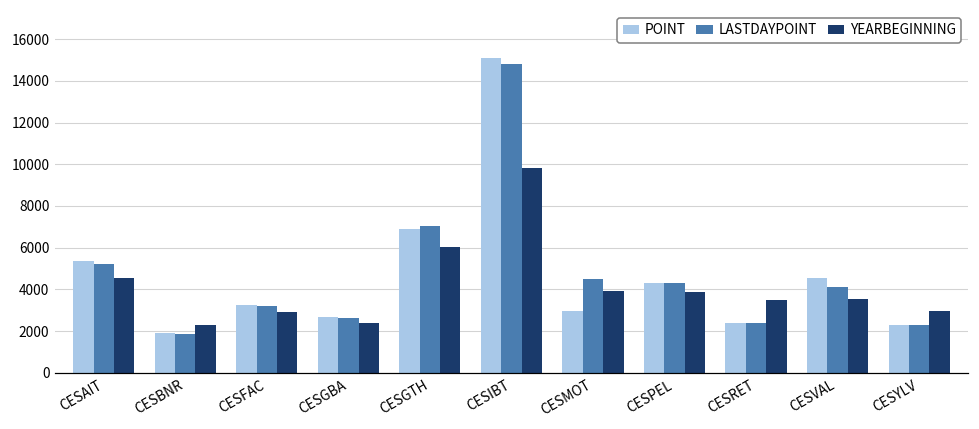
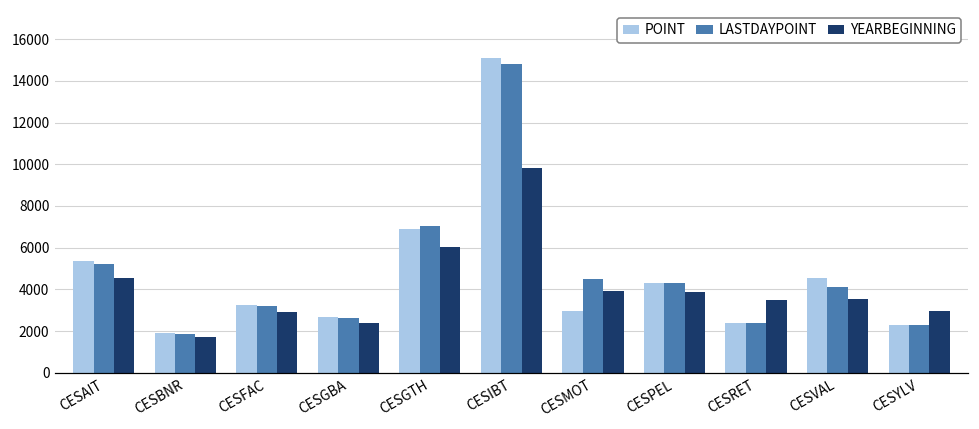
YEARBEGINNING, CESBNR: 2300 -> 1700
